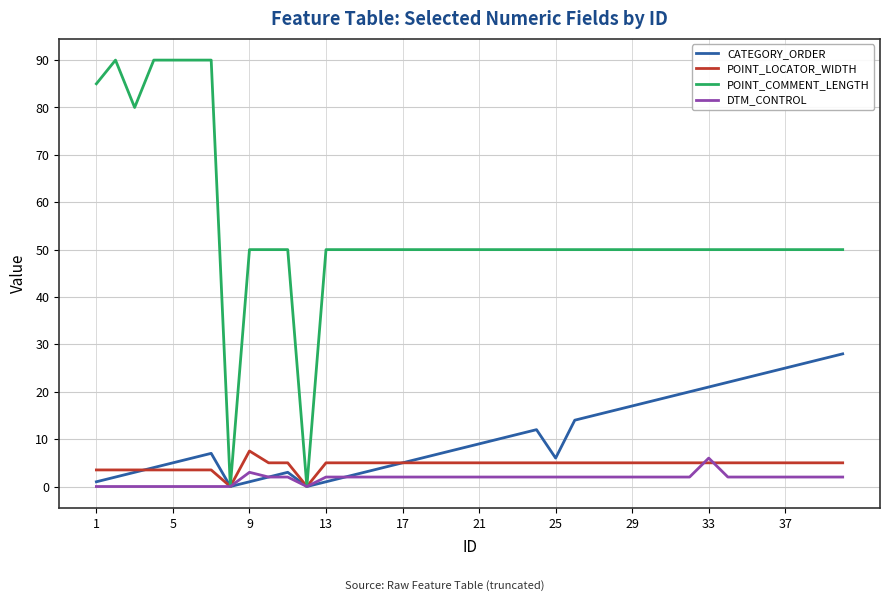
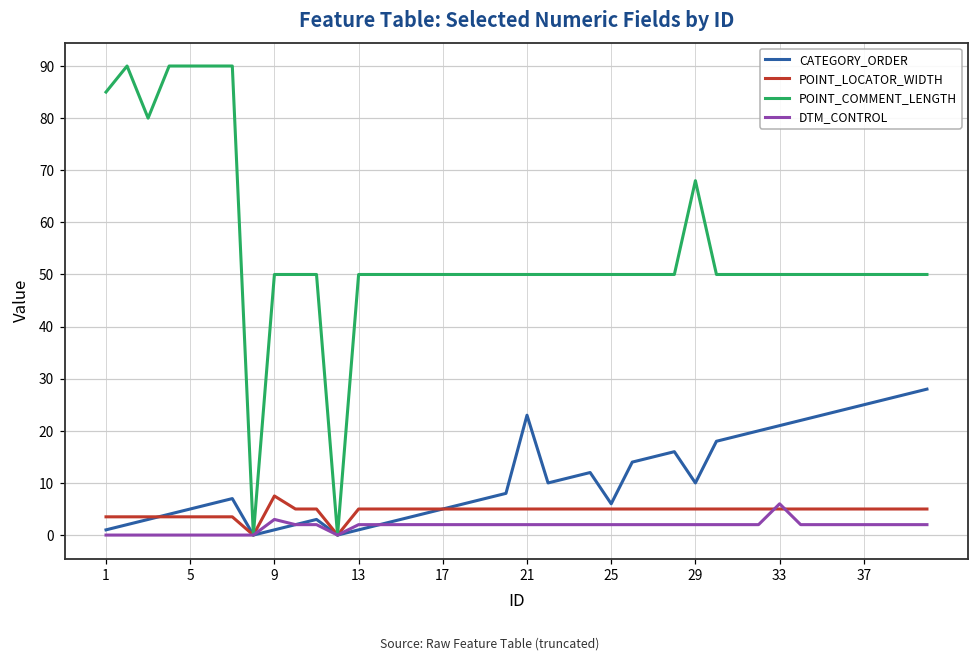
CATEGORY_ORDER, 21: 9 -> 23
CATEGORY_ORDER, 29: 17 -> 10
POINT_COMMENT_LENGTH, 29: 50 -> 68
